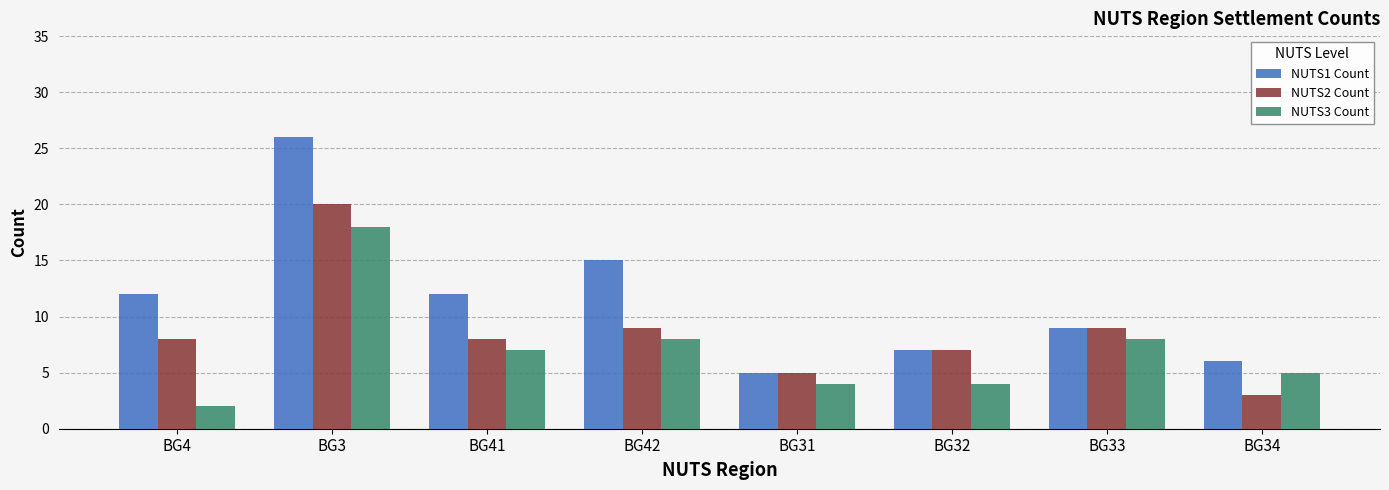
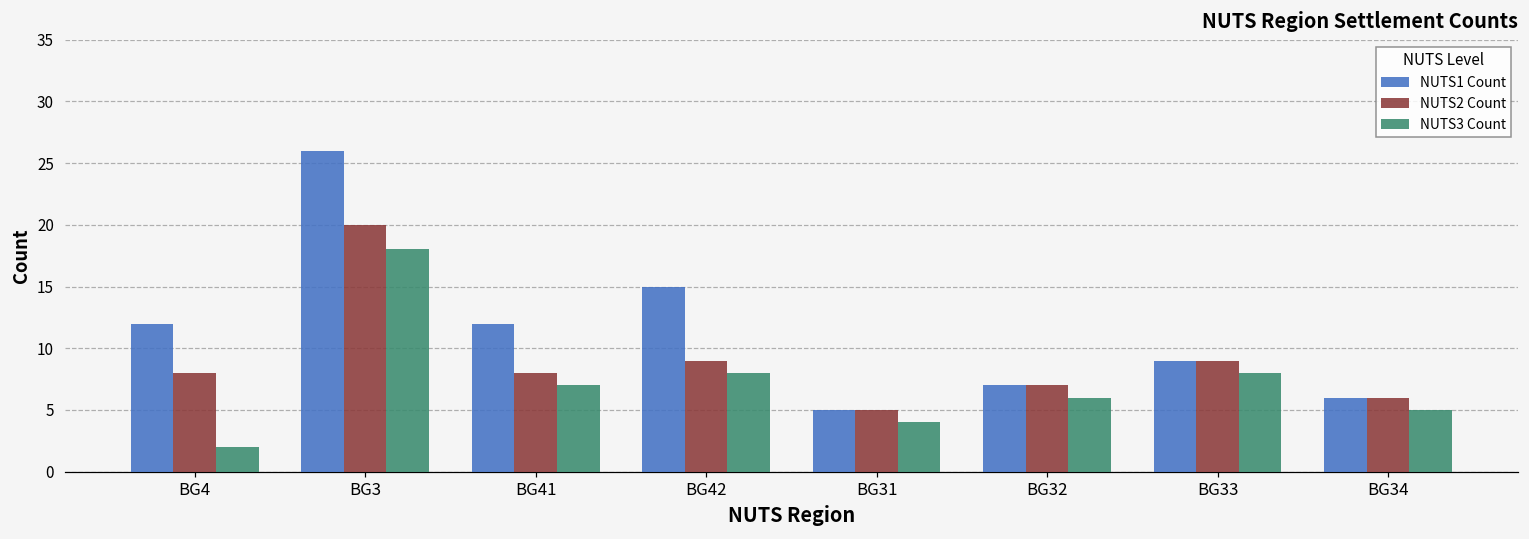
NUTS3 Count, BG32: 4 -> 6
NUTS2 Count, BG34: 3 -> 6
